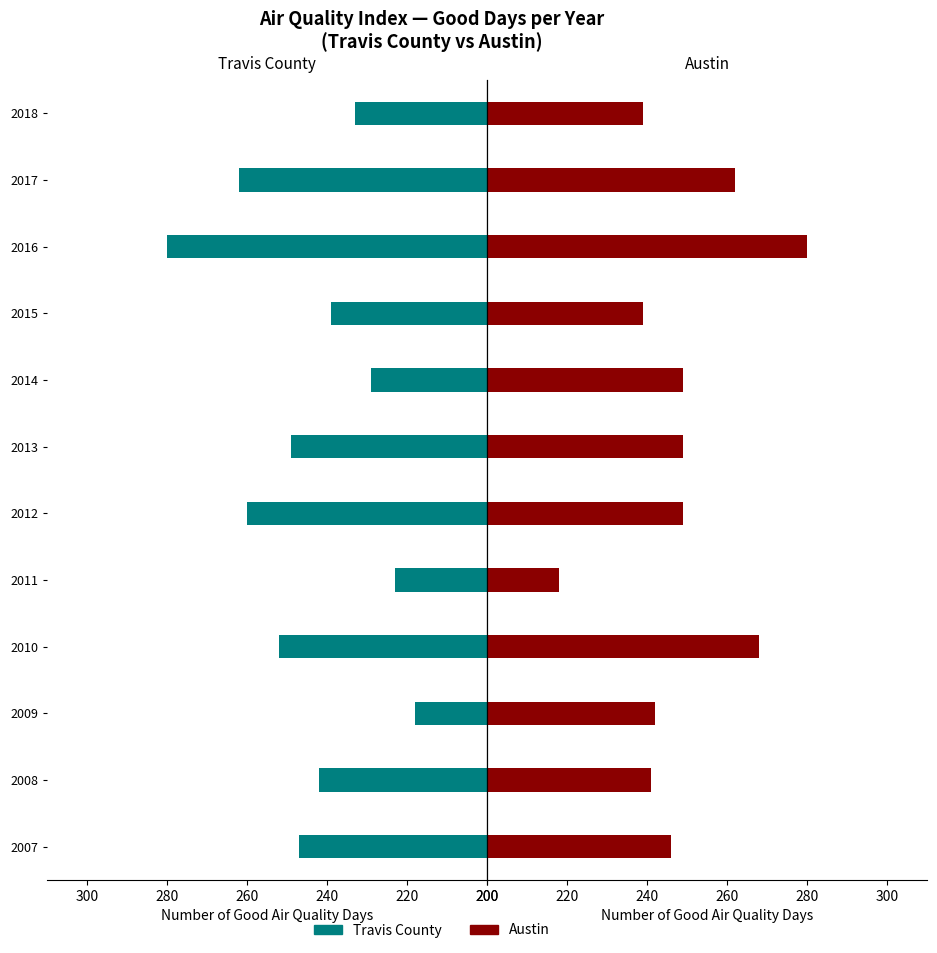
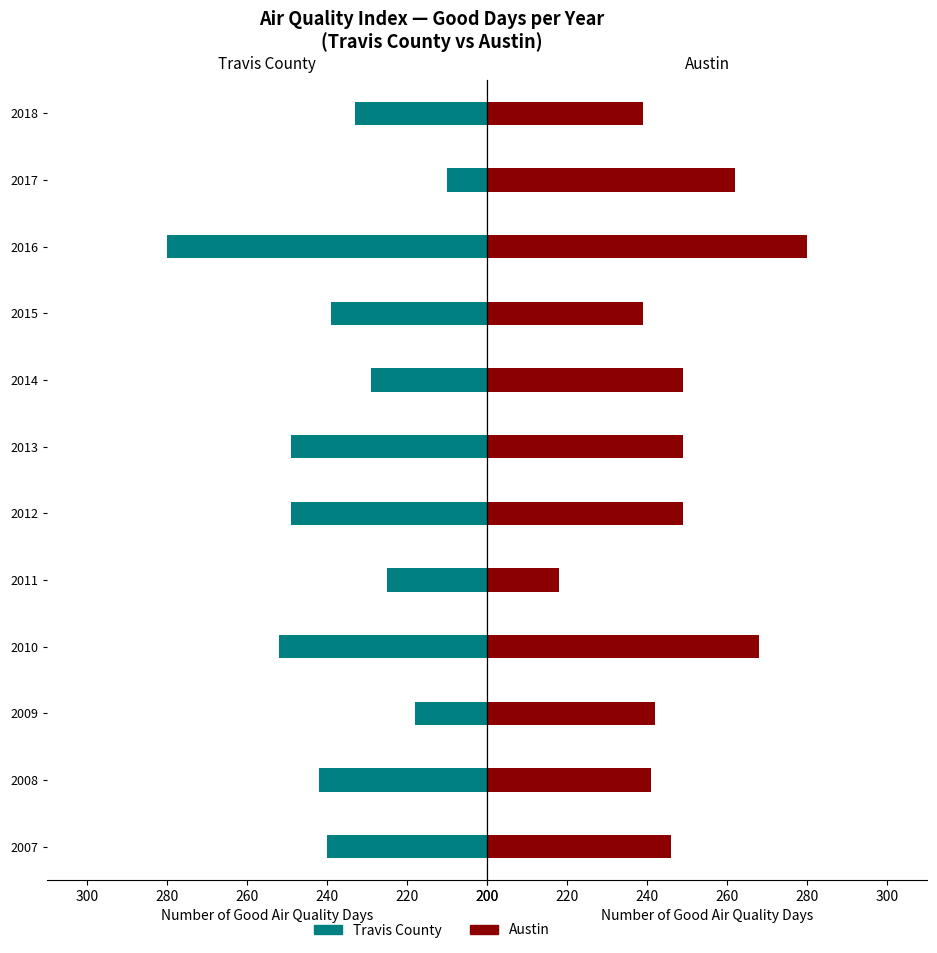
Travis County, 2017: 262 -> 210
Travis County, 2012: 260 -> 249
Travis County, 2011: 223 -> 225
Travis County, 2007: 247 -> 240
